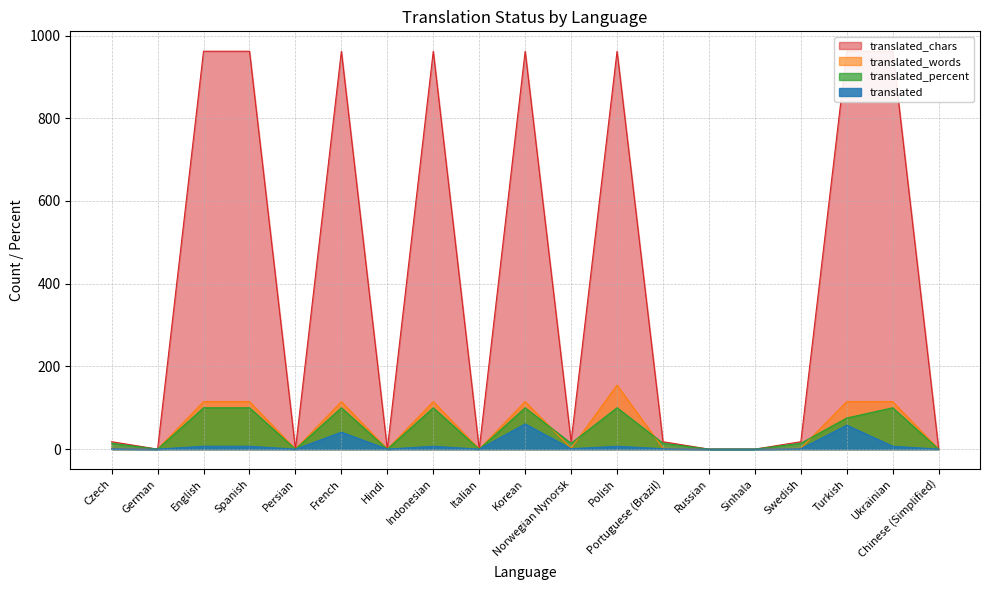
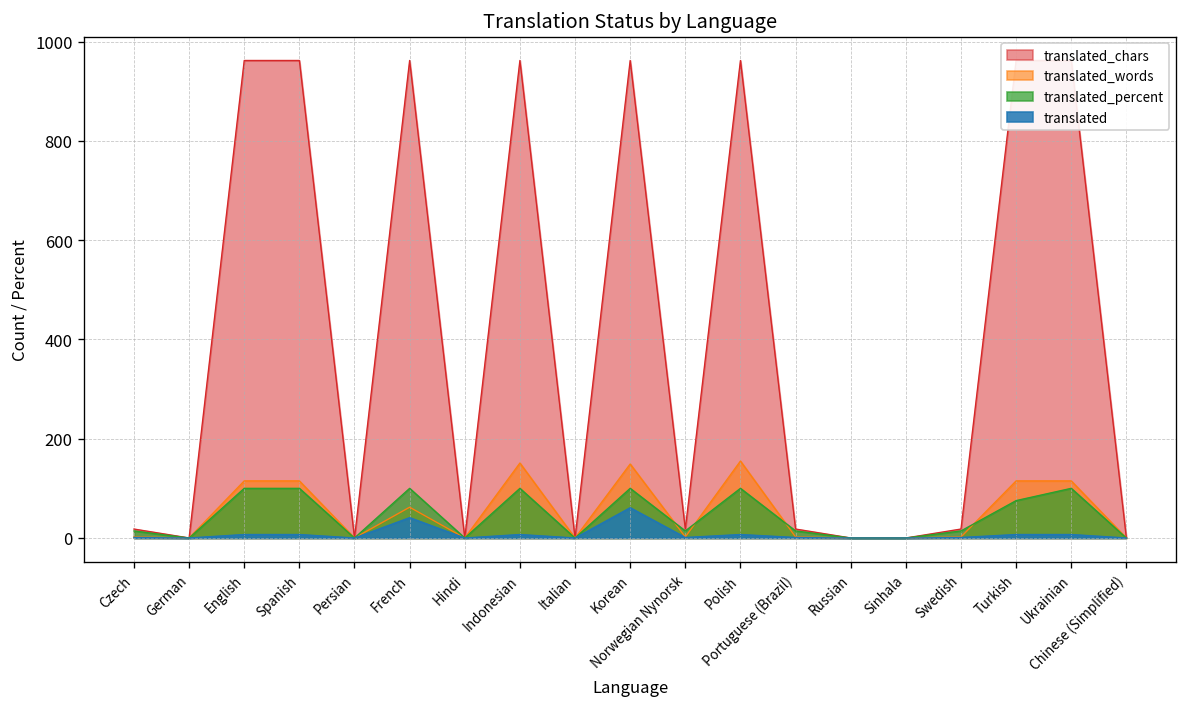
translated_words, French: 120 -> 60
translated_words, Indonesian: 120 -> 150
translated_words, Korean: 120 -> 150
translated, Turkish: 60 -> 10
